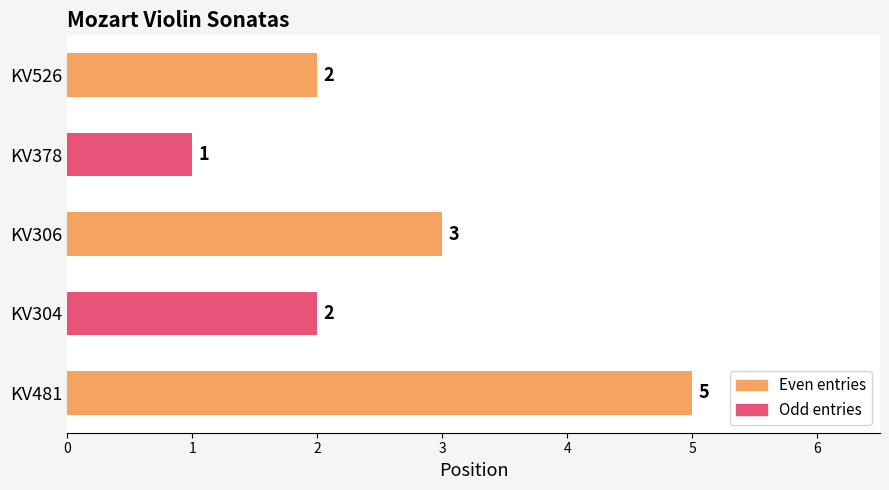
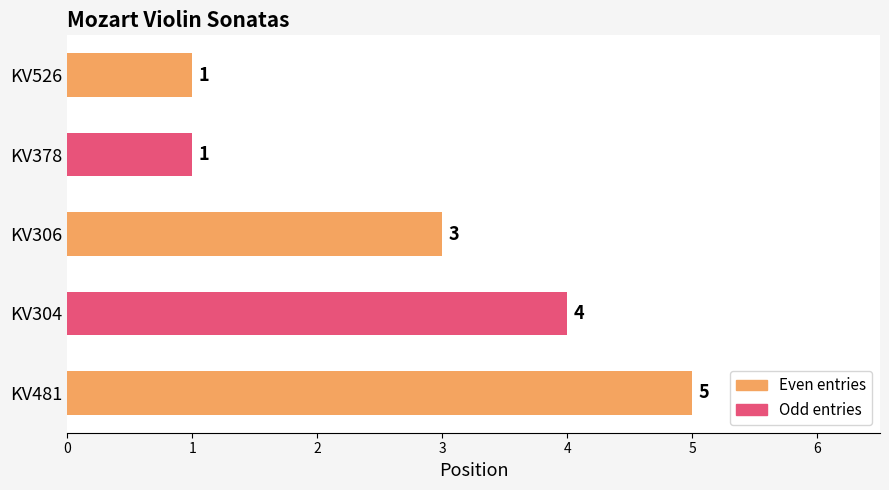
KV526: 2 -> 1
KV304: 2 -> 4
